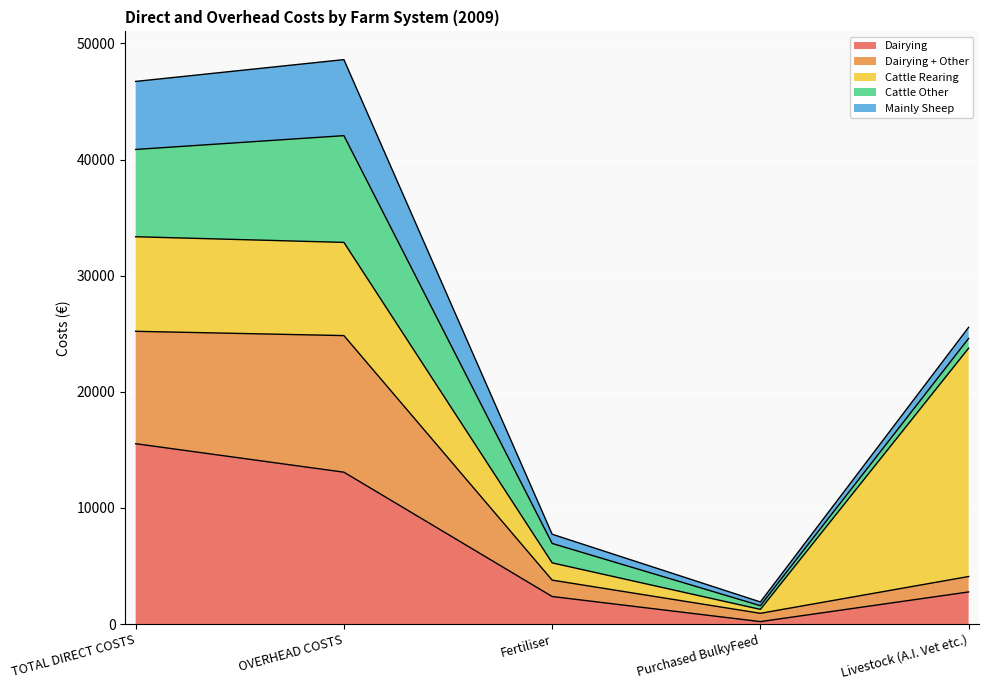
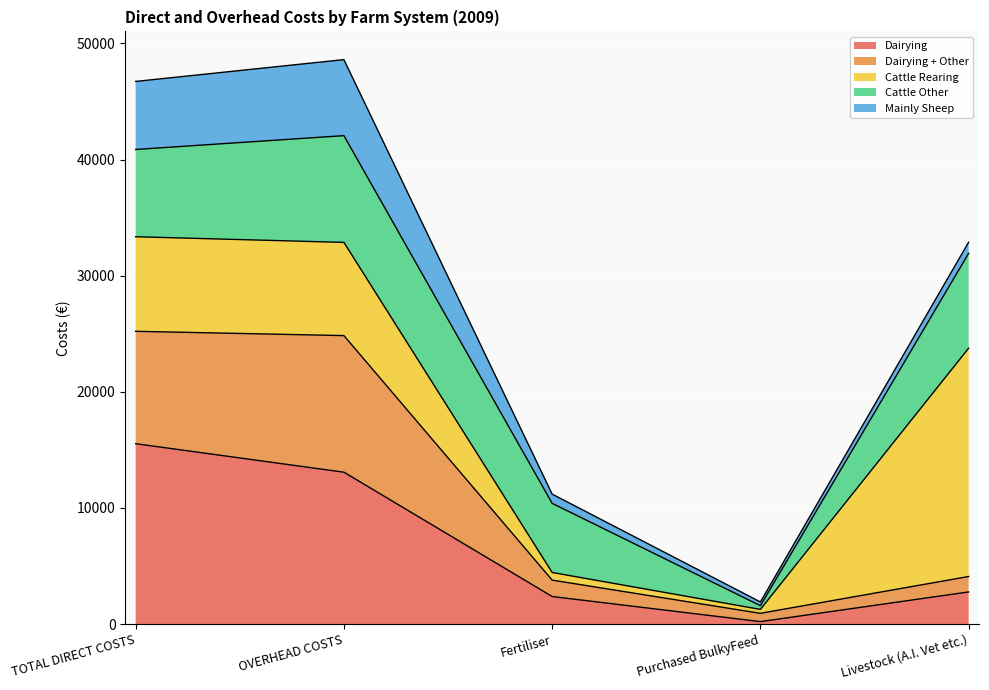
Cattle Rearing, Fertiliser: 1500 -> 700
Cattle Other, Fertiliser: 1700 -> 6000
Cattle Other, Livestock (A.I. Vet etc.): 800 -> 8200
